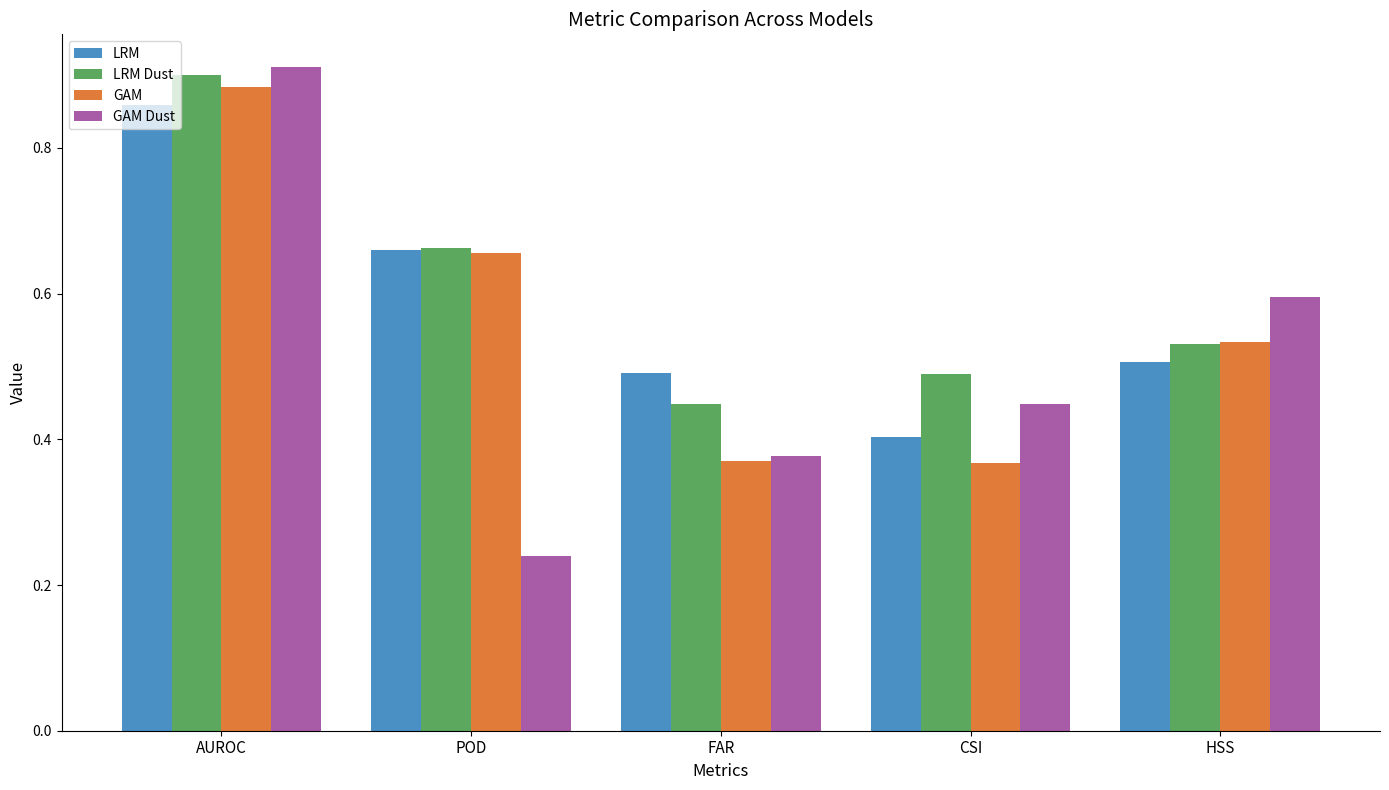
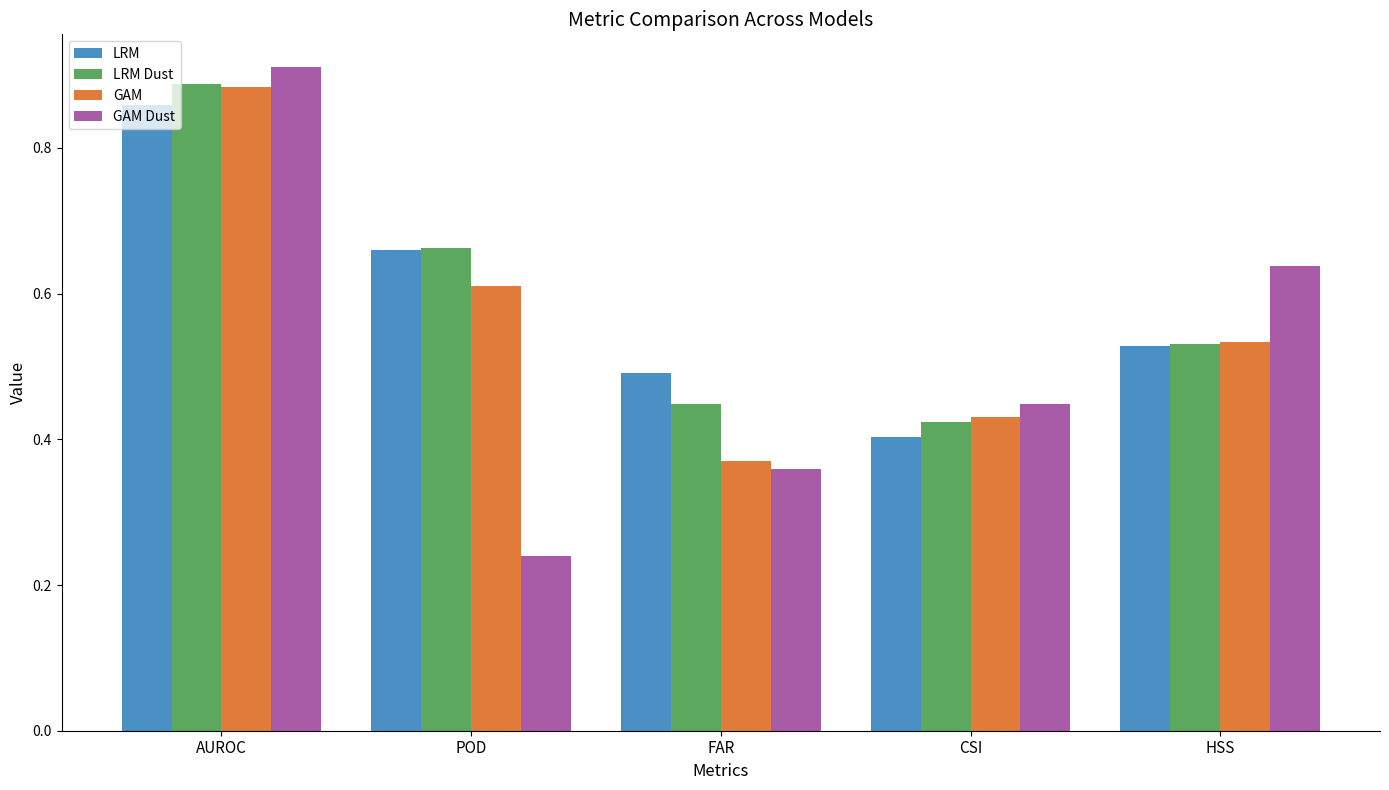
LRM Dust, AUROC: 0.90 -> 0.89
GAM, POD: 0.66 -> 0.61
GAM Dust, FAR: 0.38 -> 0.36
LRM Dust, CSI: 0.49 -> 0.42
GAM, CSI: 0.37 -> 0.43
LRM, HSS: 0.51 -> 0.53
GAM Dust, HSS: 0.60 -> 0.64
